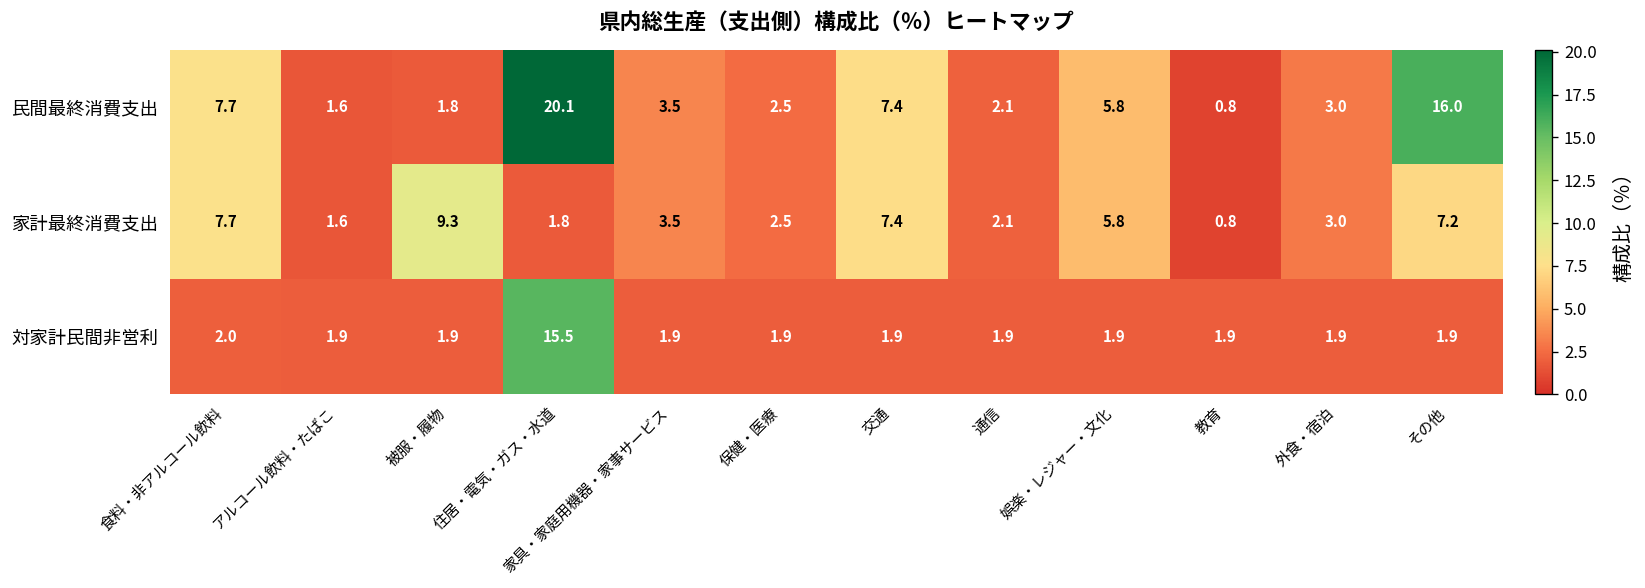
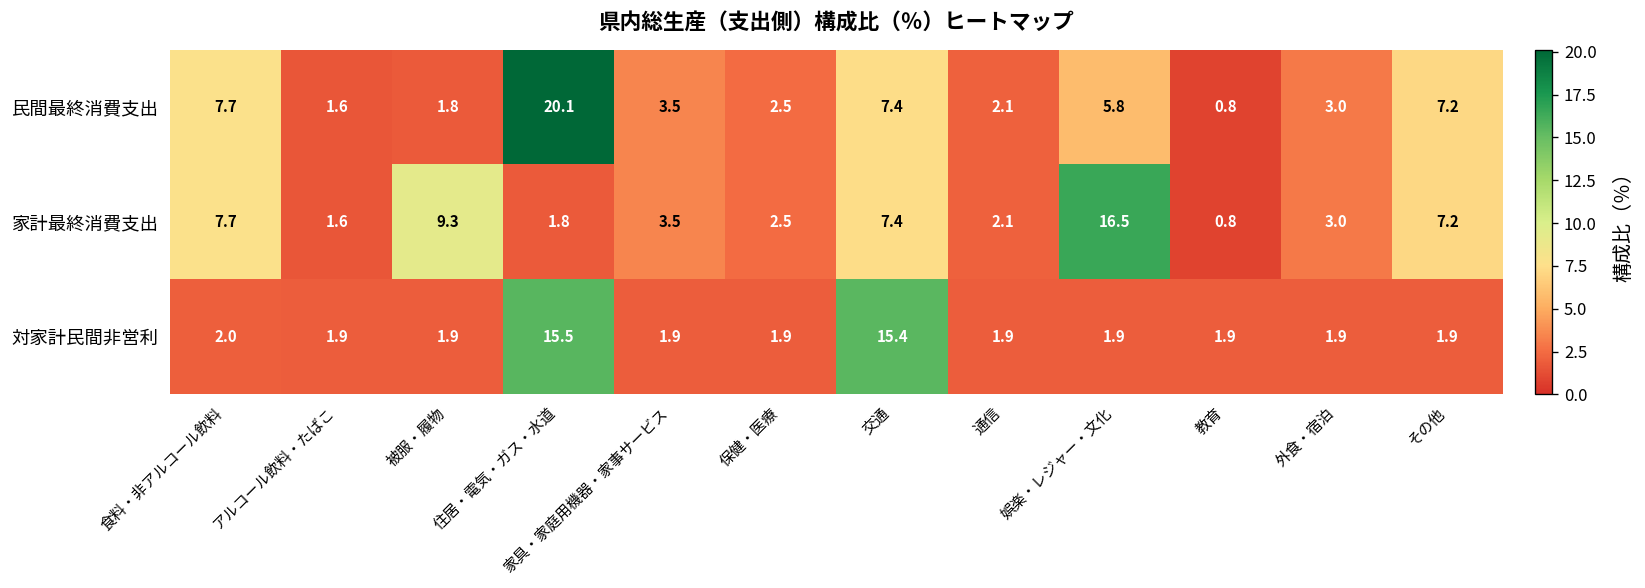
民間最終消費支出, その他: 16.0 -> 7.2
家計最終消費支出, 娯楽・レジャー・文化: 5.8 -> 16.5
対家計民間非営利, 交通: 1.9 -> 15.4
